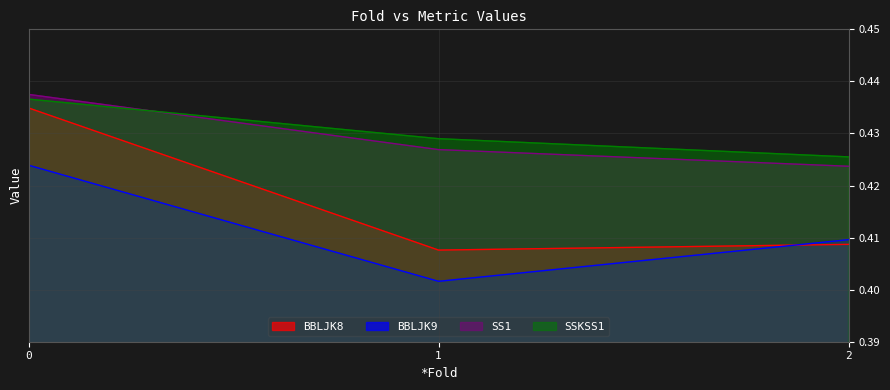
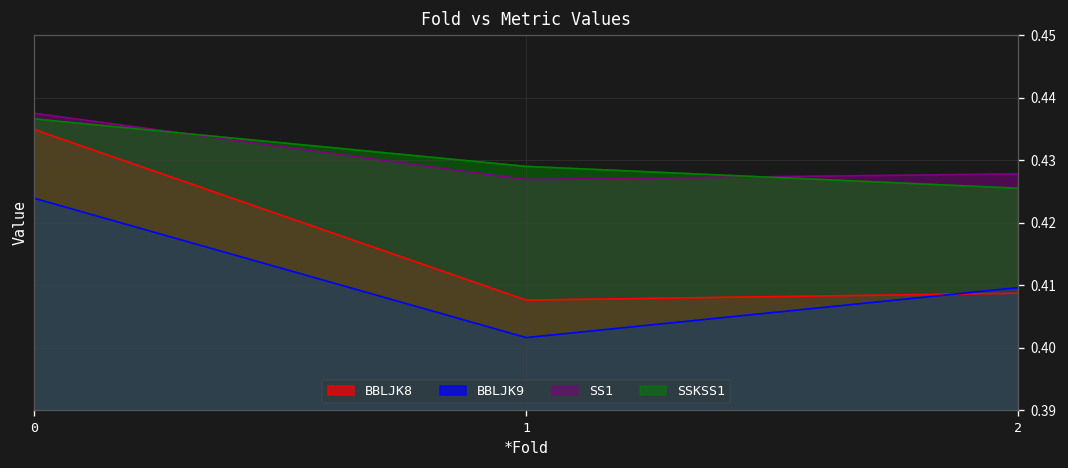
SS1, 2: 0.424 -> 0.428
